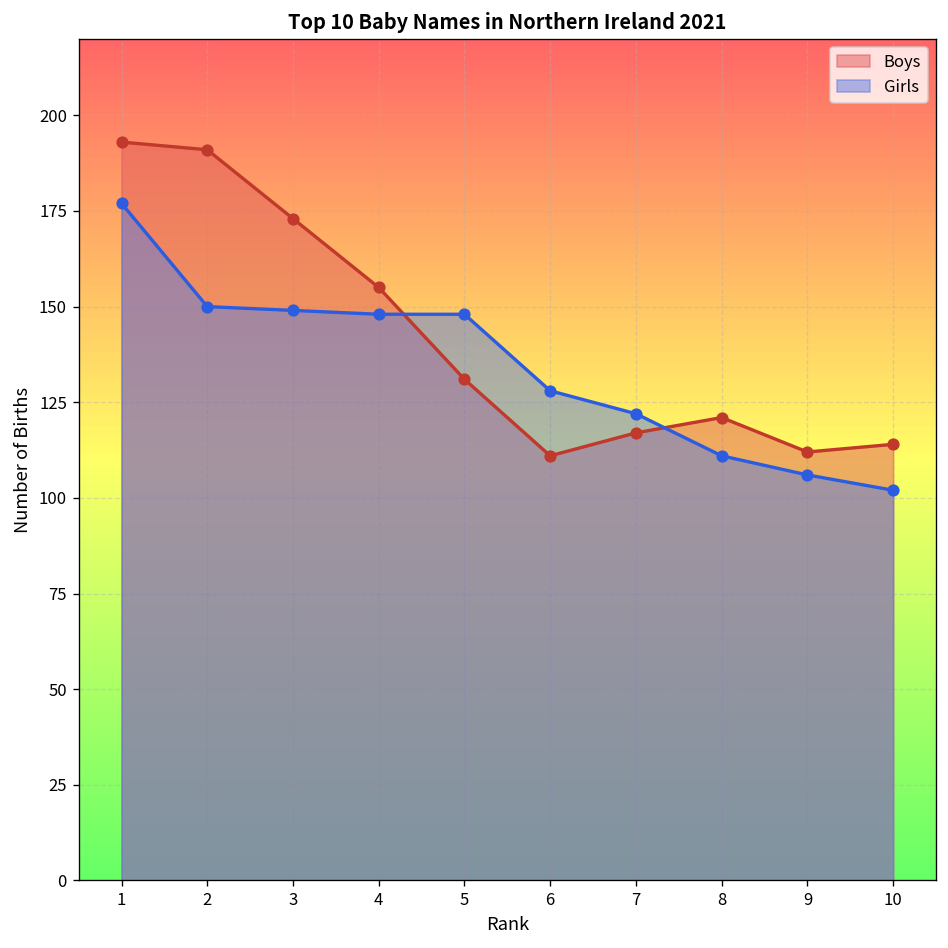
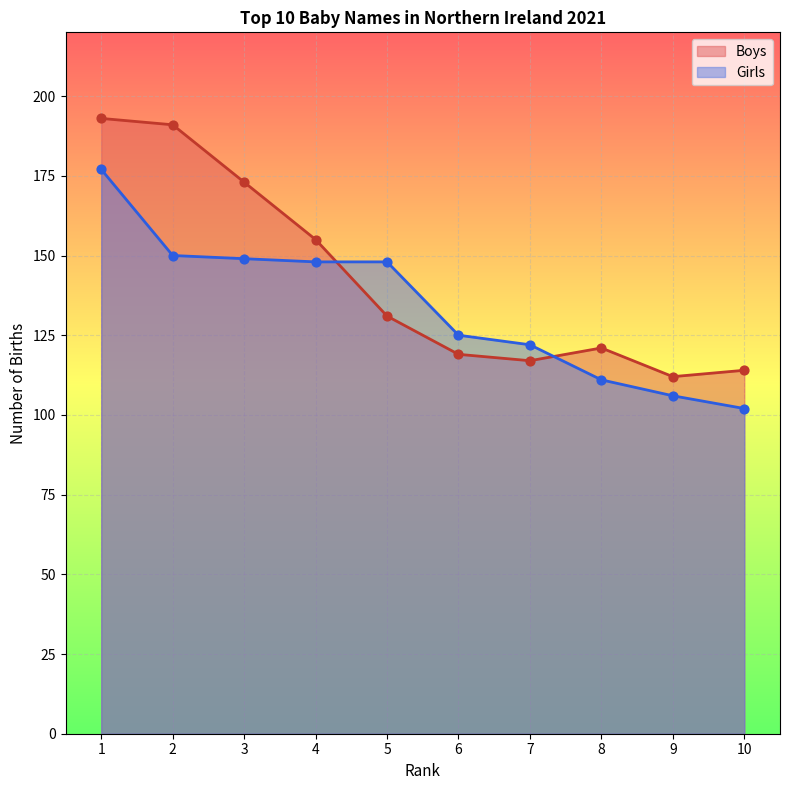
Boys, 6: 111 -> 119
Girls, 6: 128 -> 125
